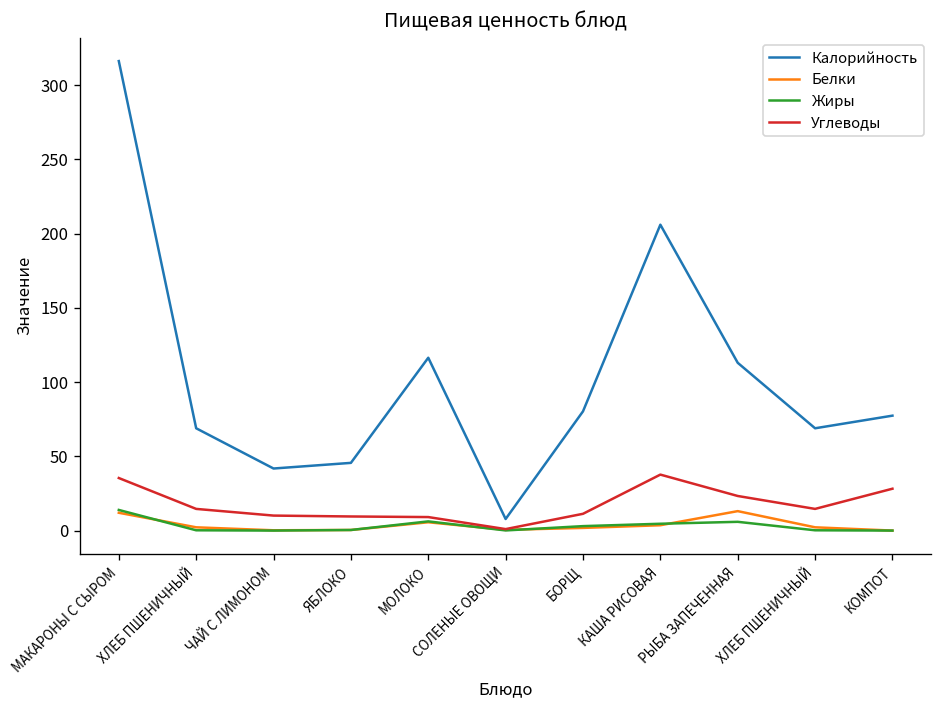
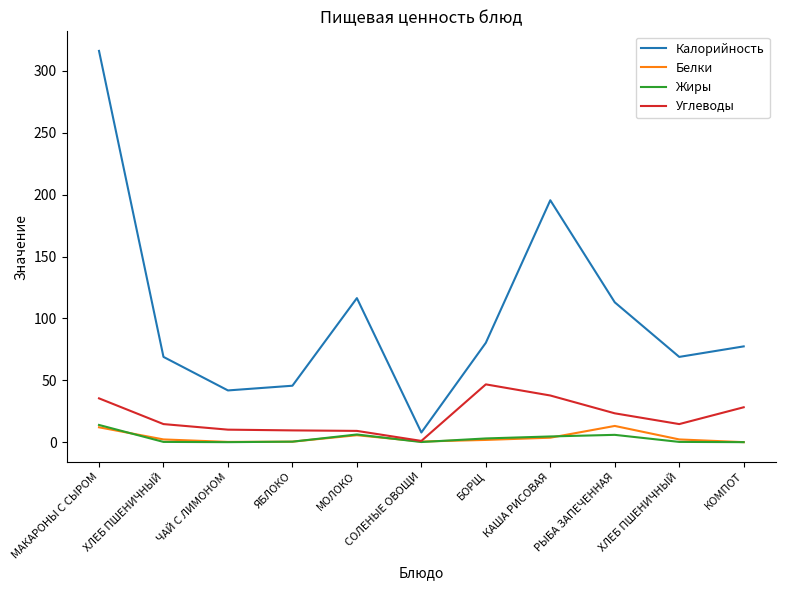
Углеводы, БОРЩ: 11 -> 47
Калорийность, КАША РИСОВАЯ: 206 -> 196
